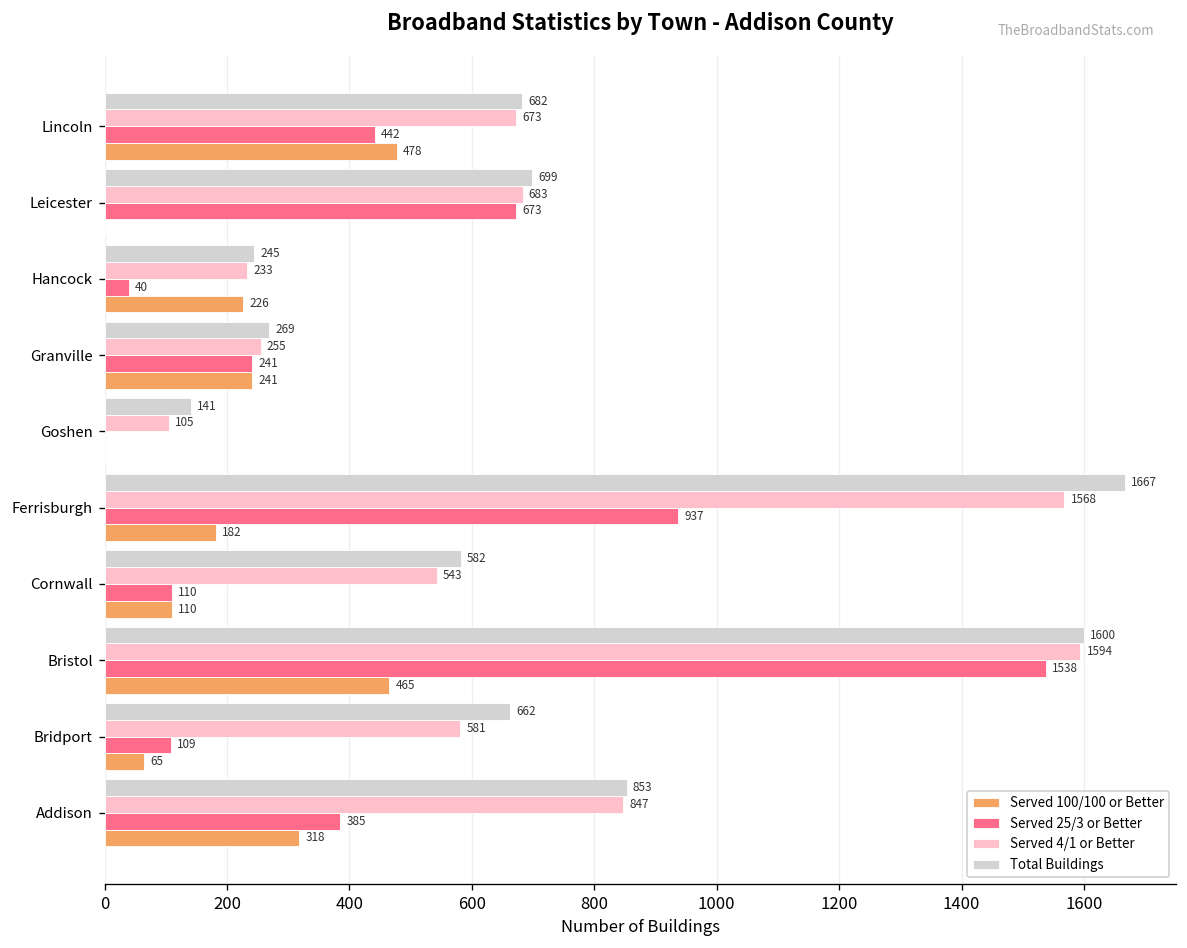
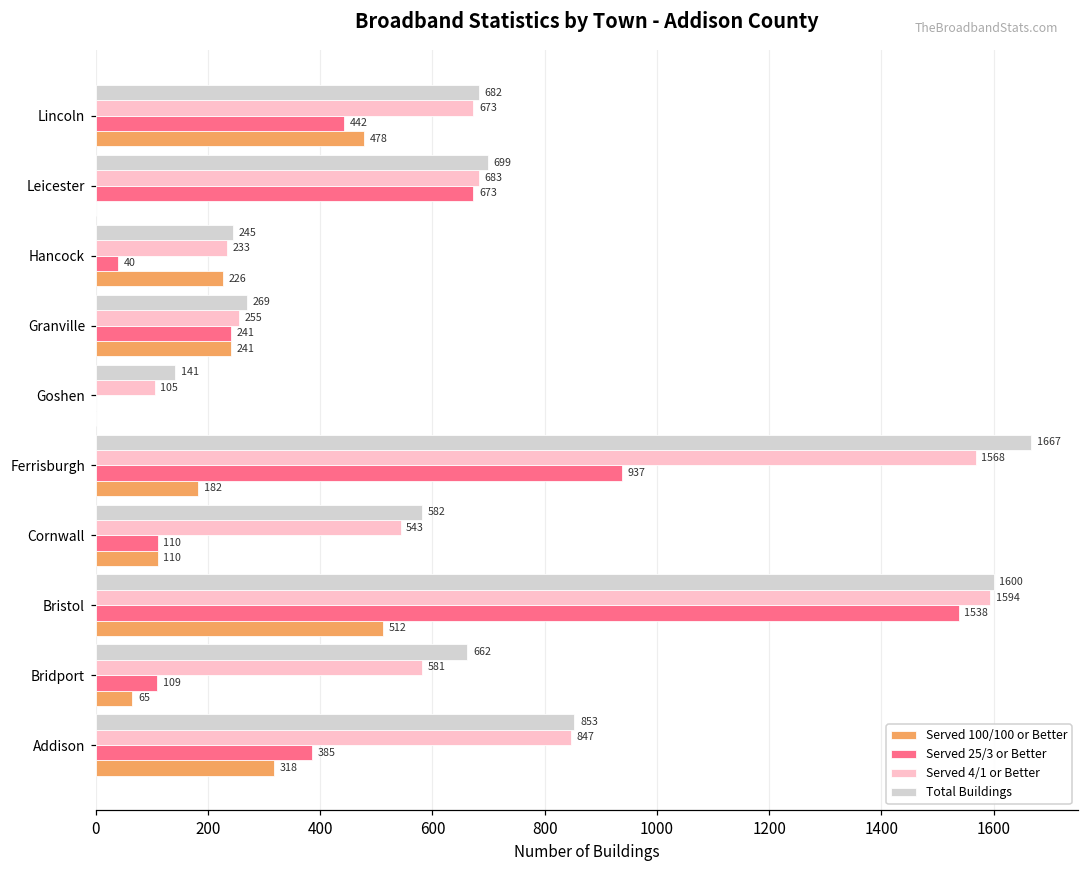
Served 100/100 or Better, Bristol: 465 -> 512
